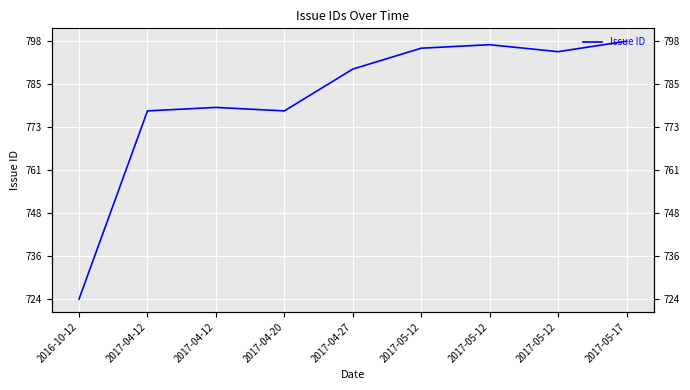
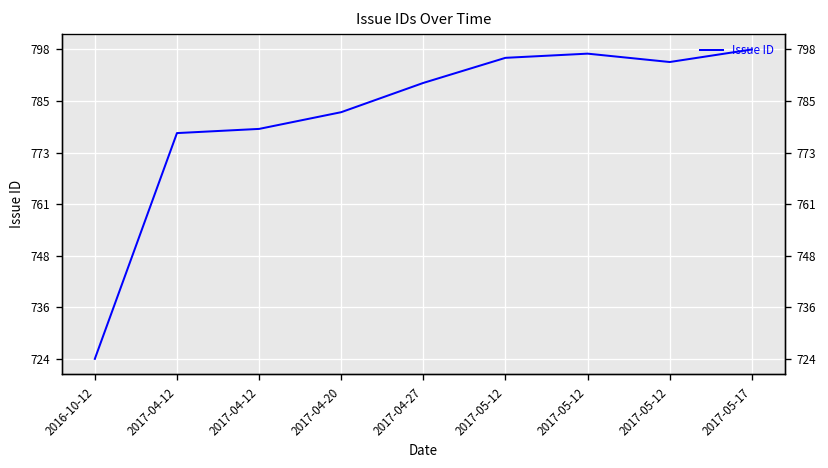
2017-04-20: 778 -> 783
